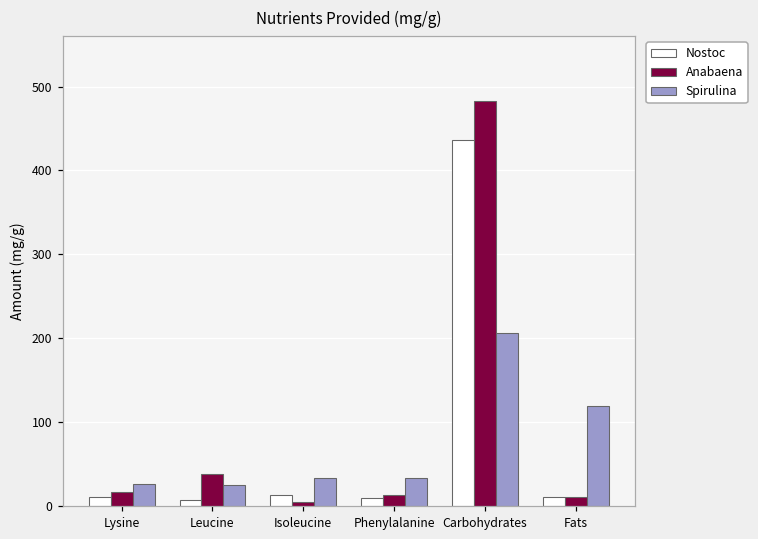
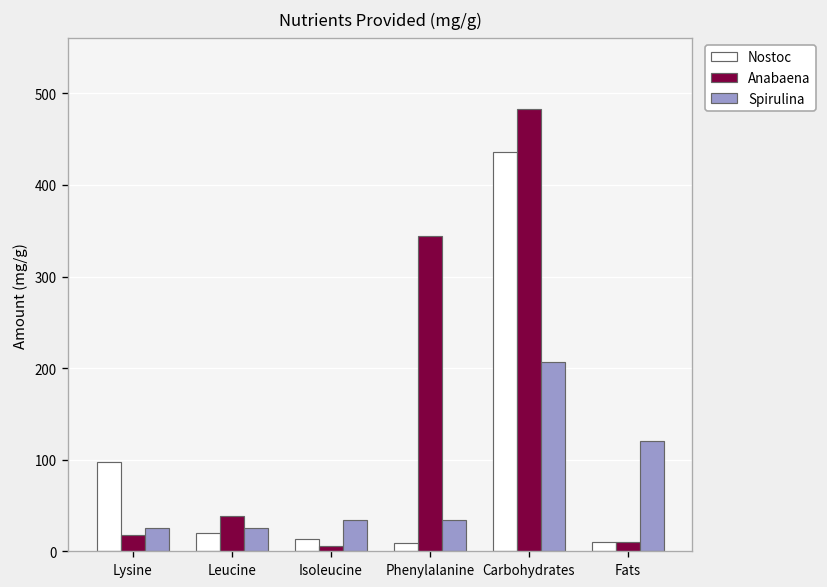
Nostoc, Lysine: 10 -> 100
Nostoc, Leucine: 10 -> 20
Anabaena, Phenylalanine: 10 -> 340
